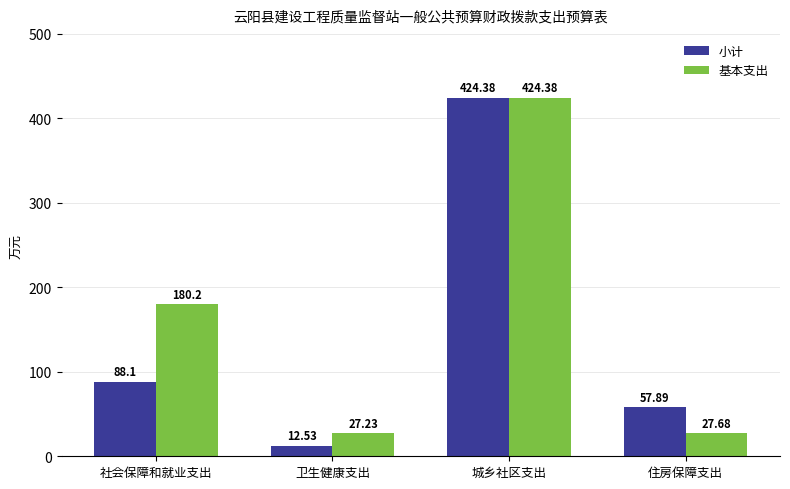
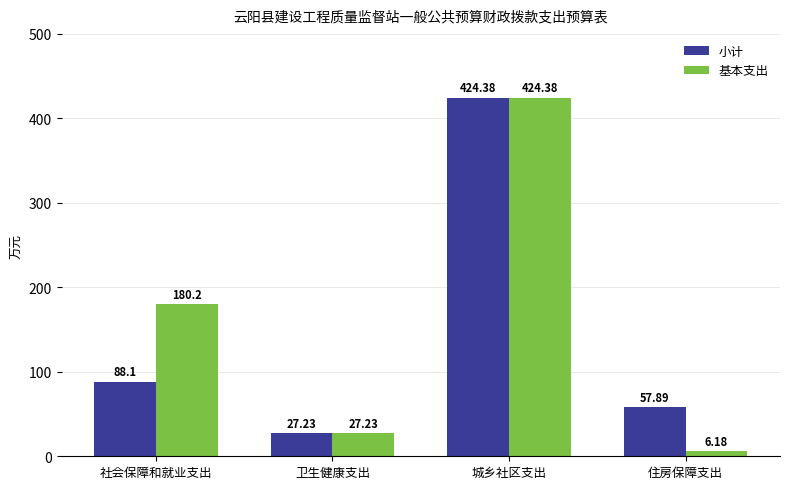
小计, 卫生健康支出: 12.53 -> 27.23
基本支出, 住房保障支出: 27.68 -> 6.18
